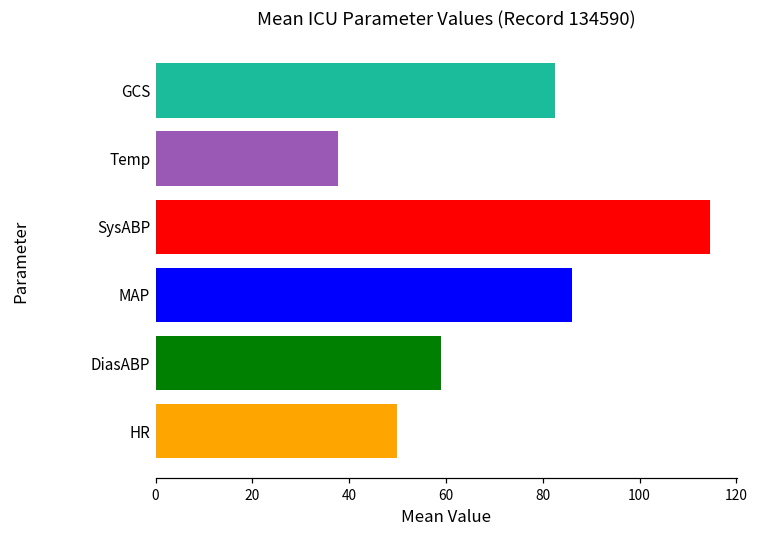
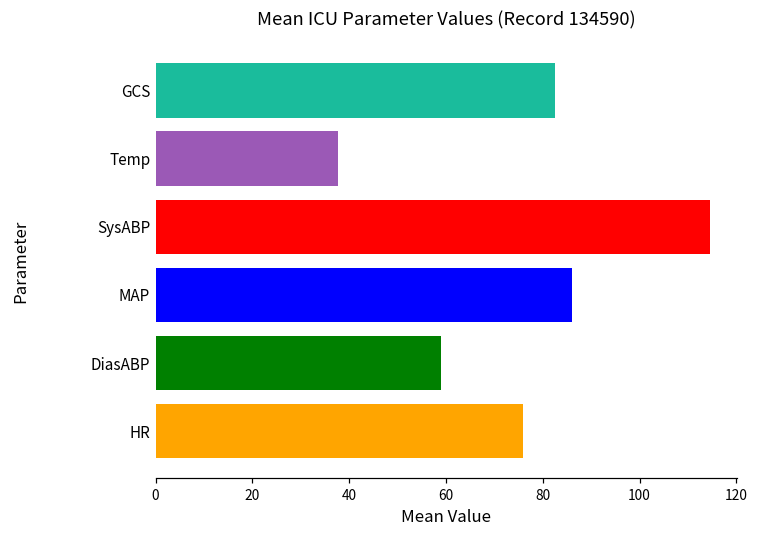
HR: 50 -> 76
